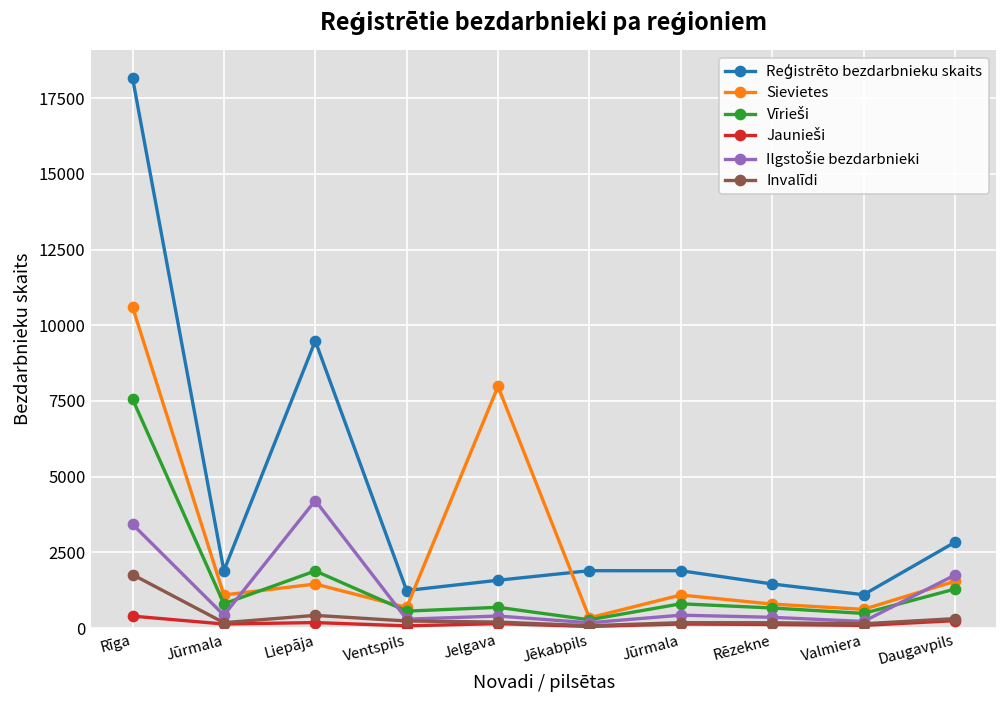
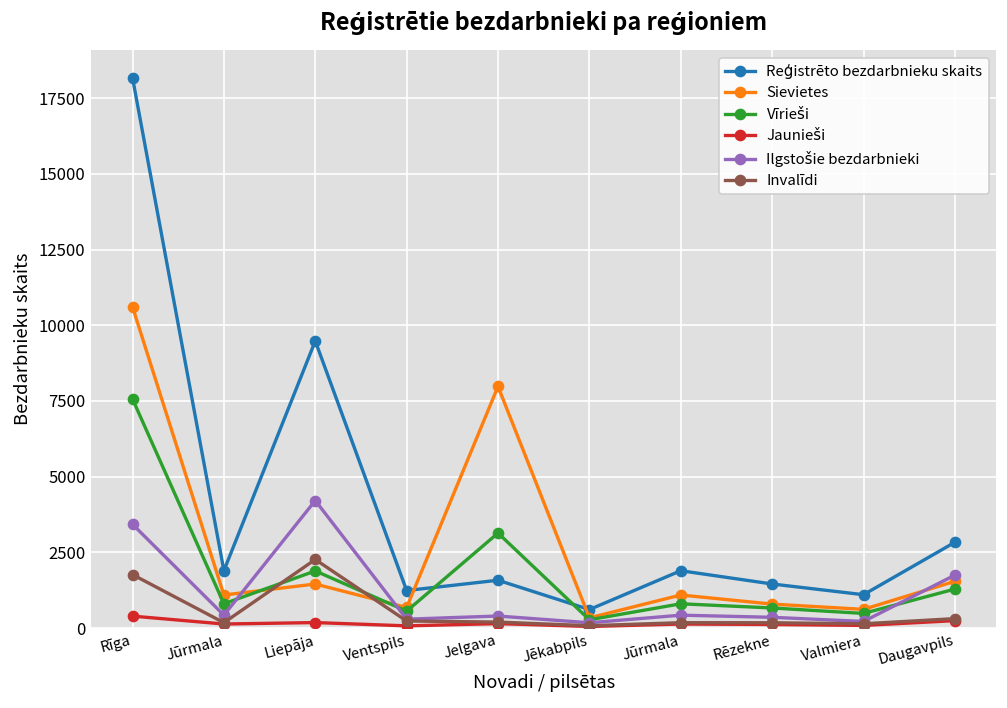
Invalīdi, Liepāja: 400 -> 2300
Vīrieši, Jelgava: 700 -> 3100
Reģistrēto bezdarbnieku skaits, Jēkabpils: 1900 -> 600
